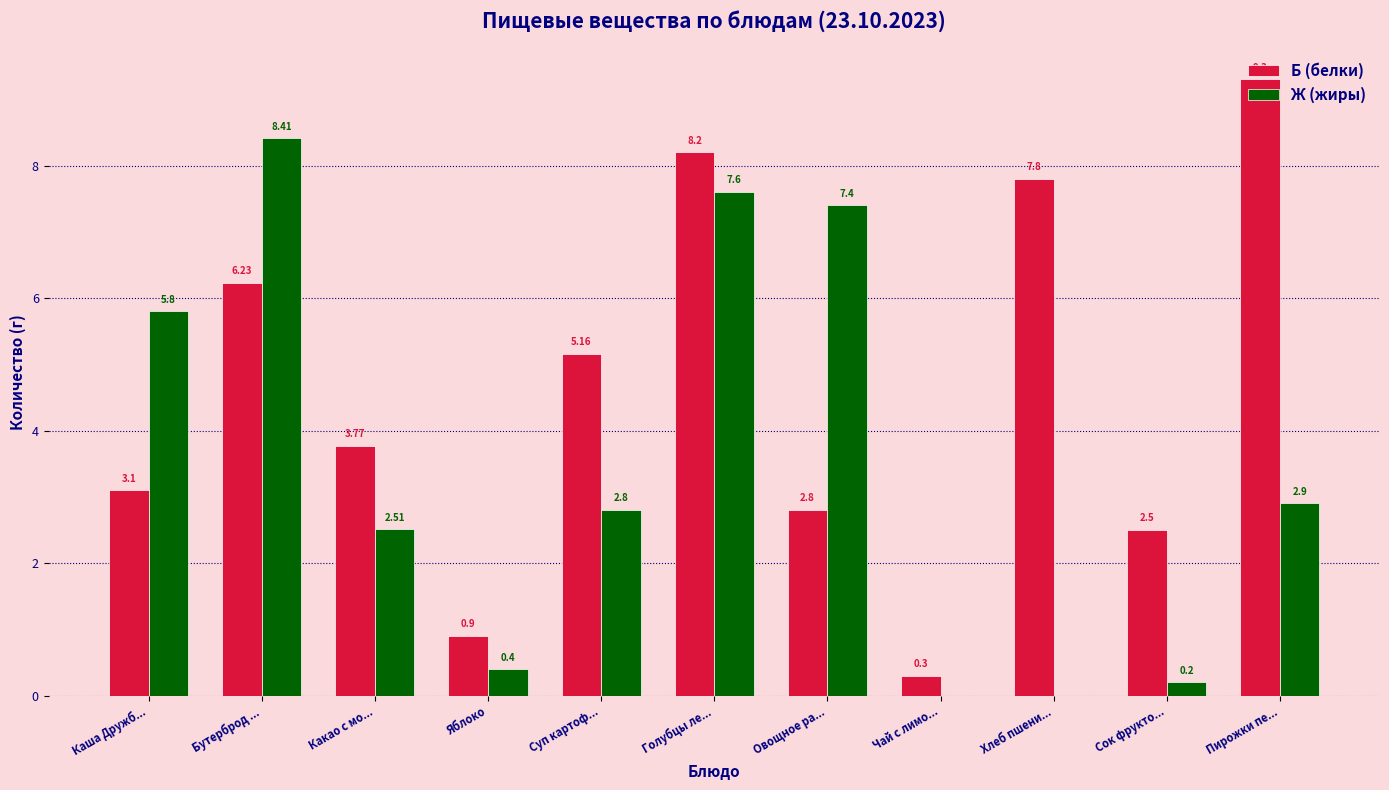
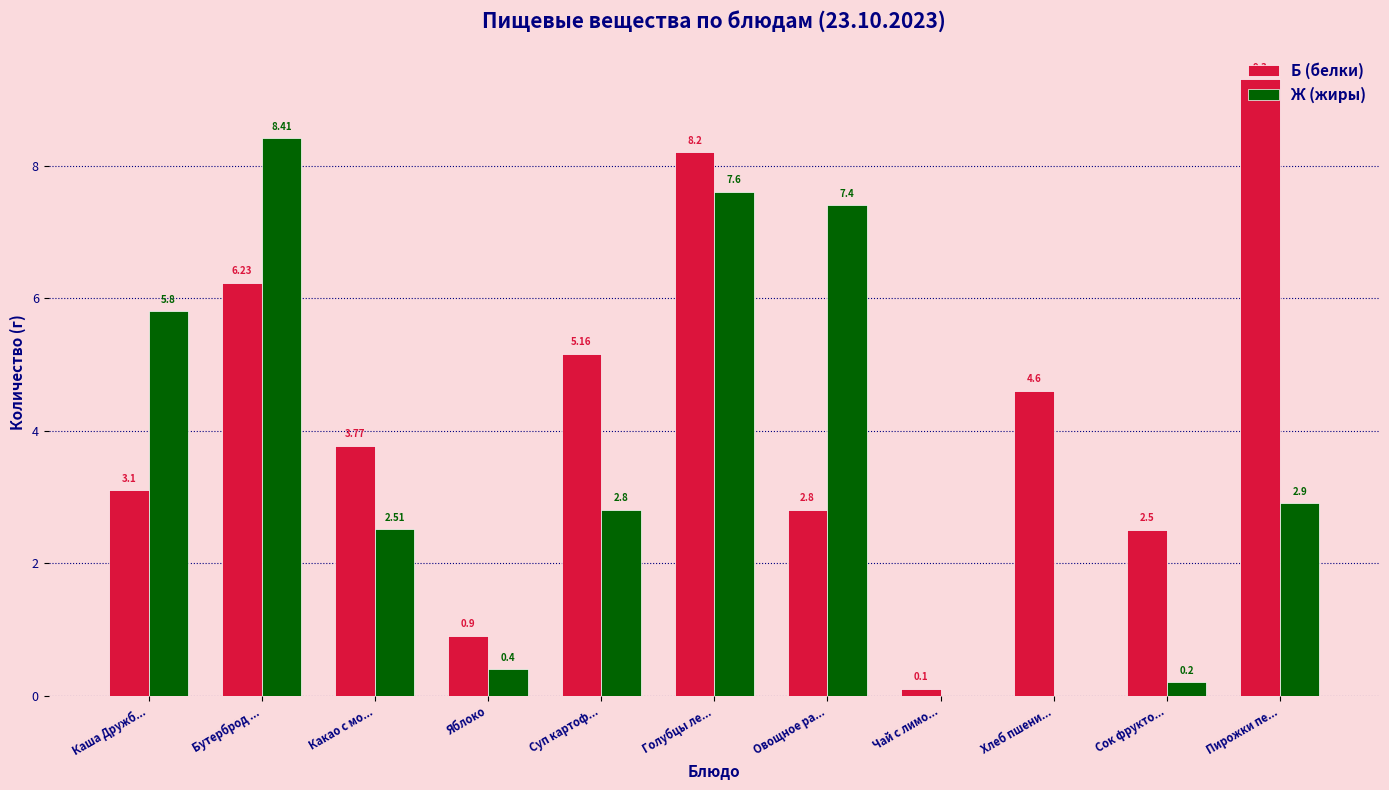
Б (белки), Чай с лимо...: 0.3 -> 0.1
Б (белки), Хлеб пшени...: 7.8 -> 4.6
